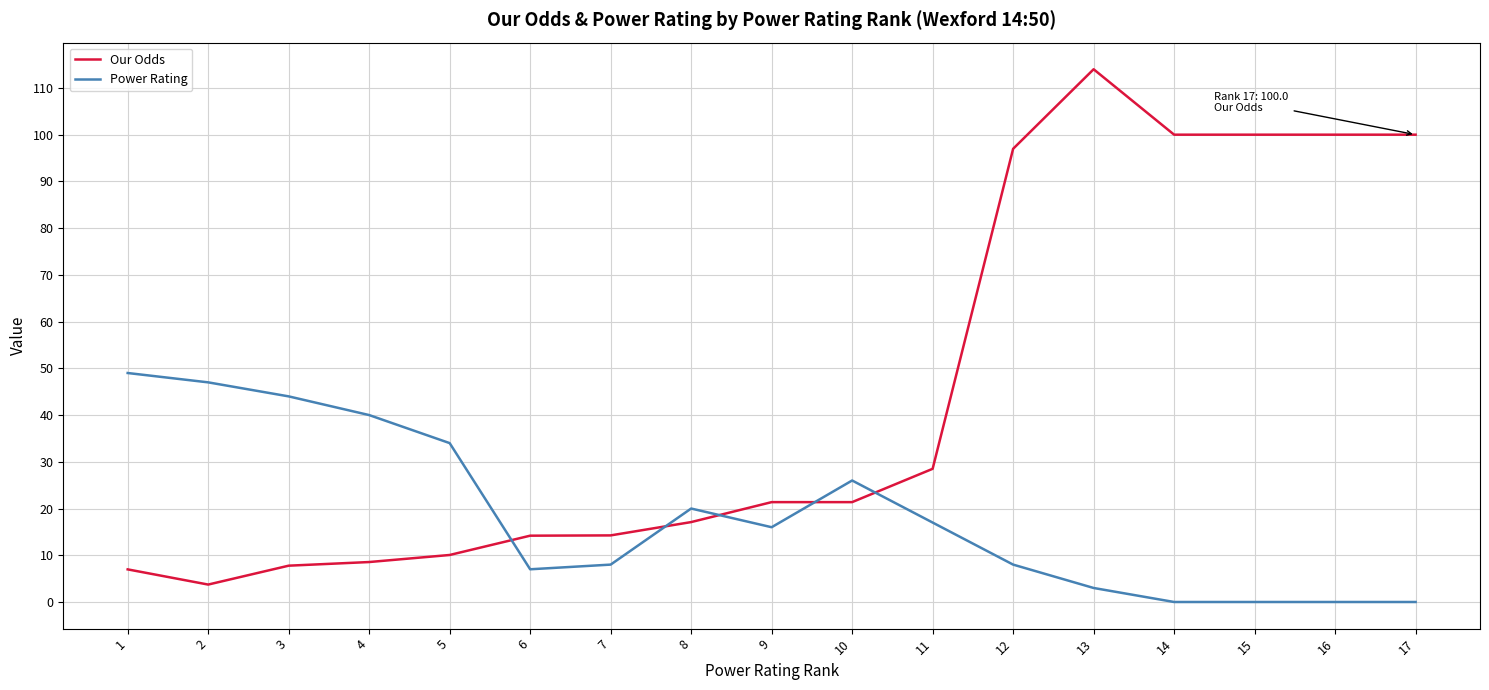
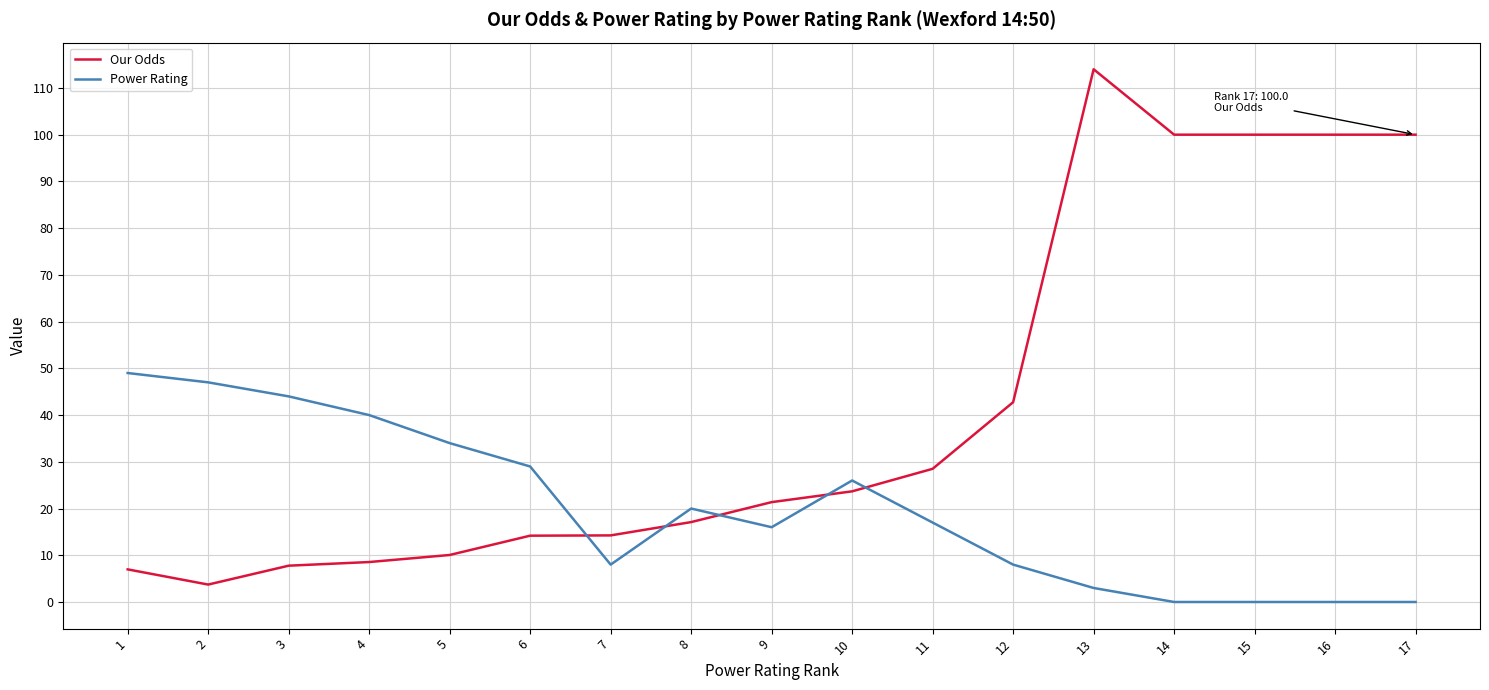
Power Rating, 6: 7 -> 29
Our Odds, 10: 21 -> 24
Our Odds, 12: 97 -> 43
